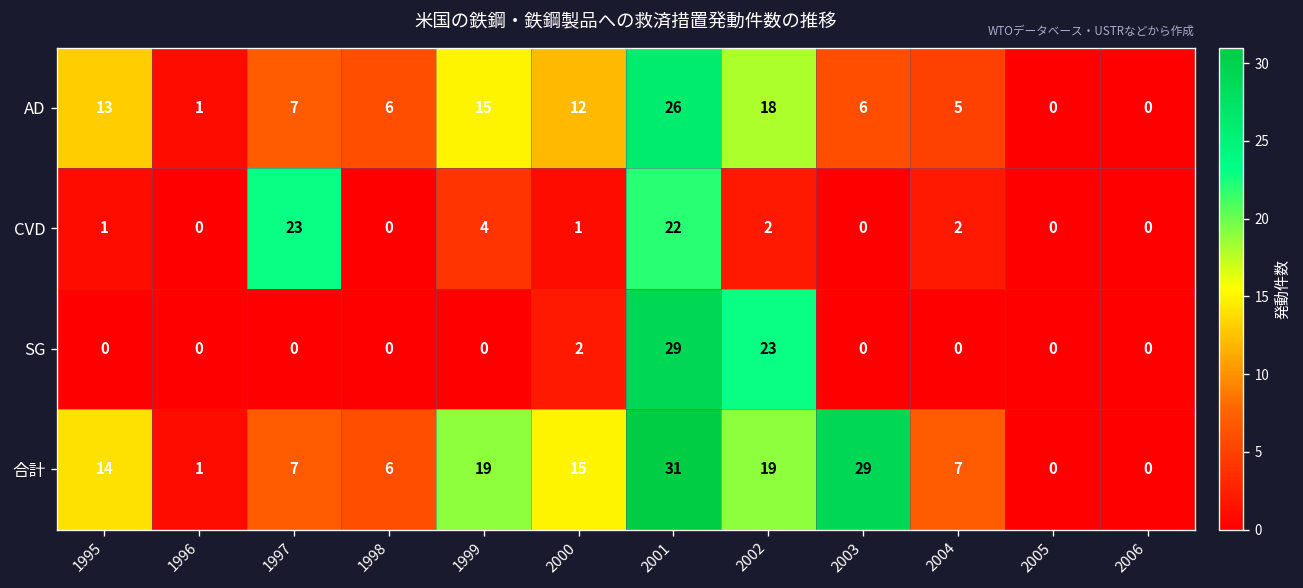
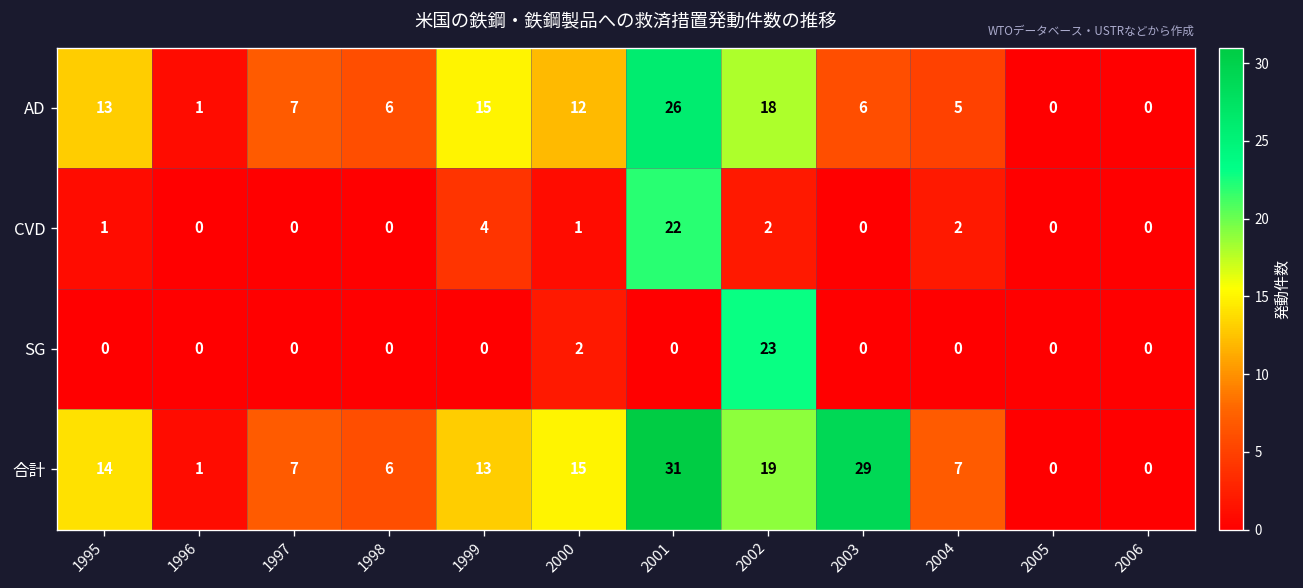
CVD, 1997: 23 -> 0
SG, 2001: 29 -> 0
合計, 1999: 19 -> 13
